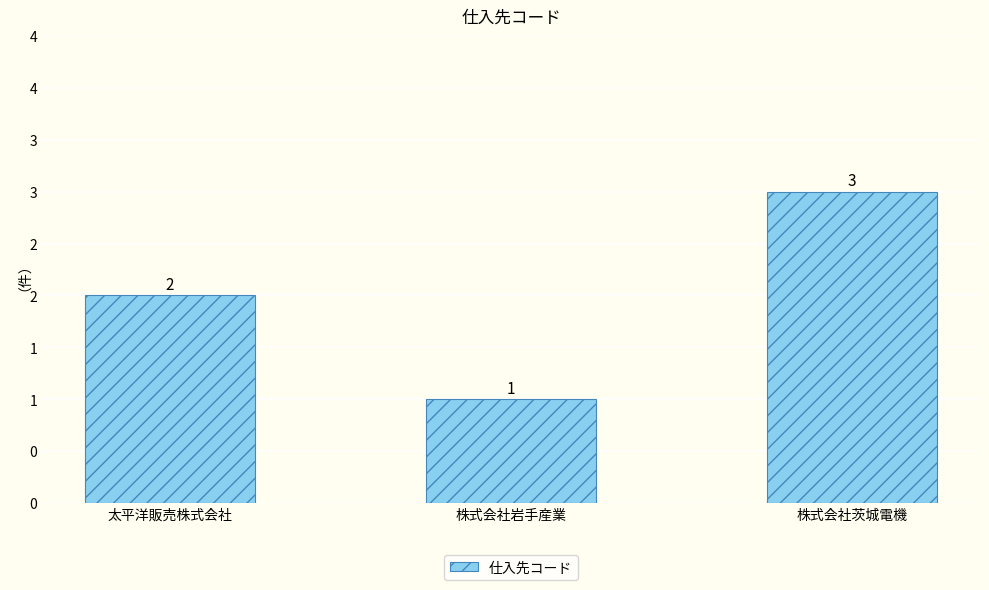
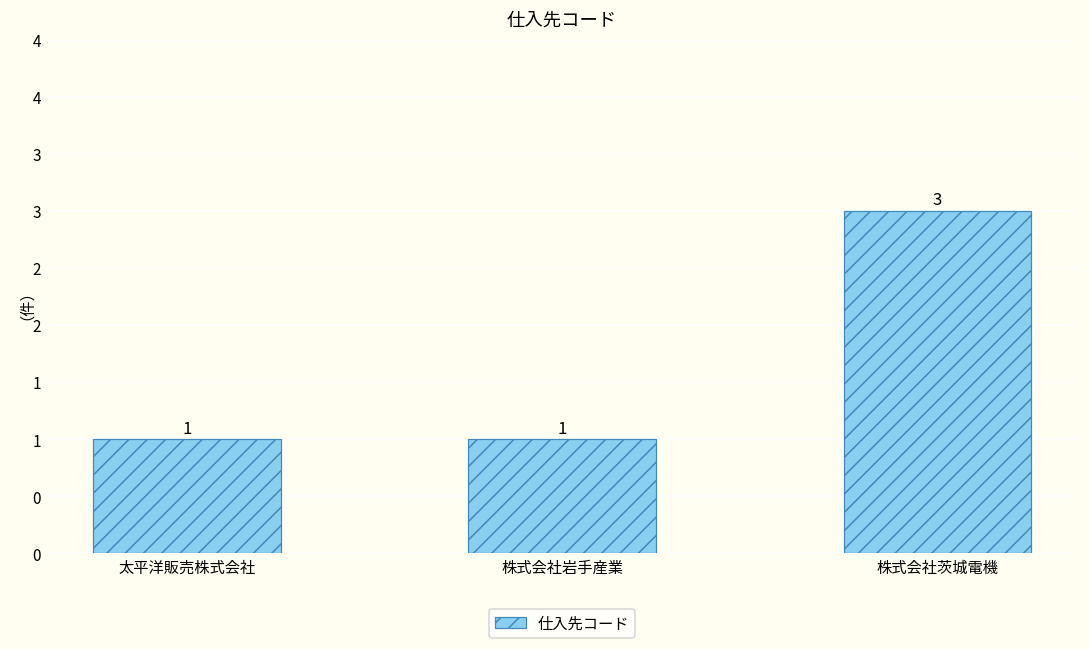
太平洋販売株式会社: 2 -> 1
